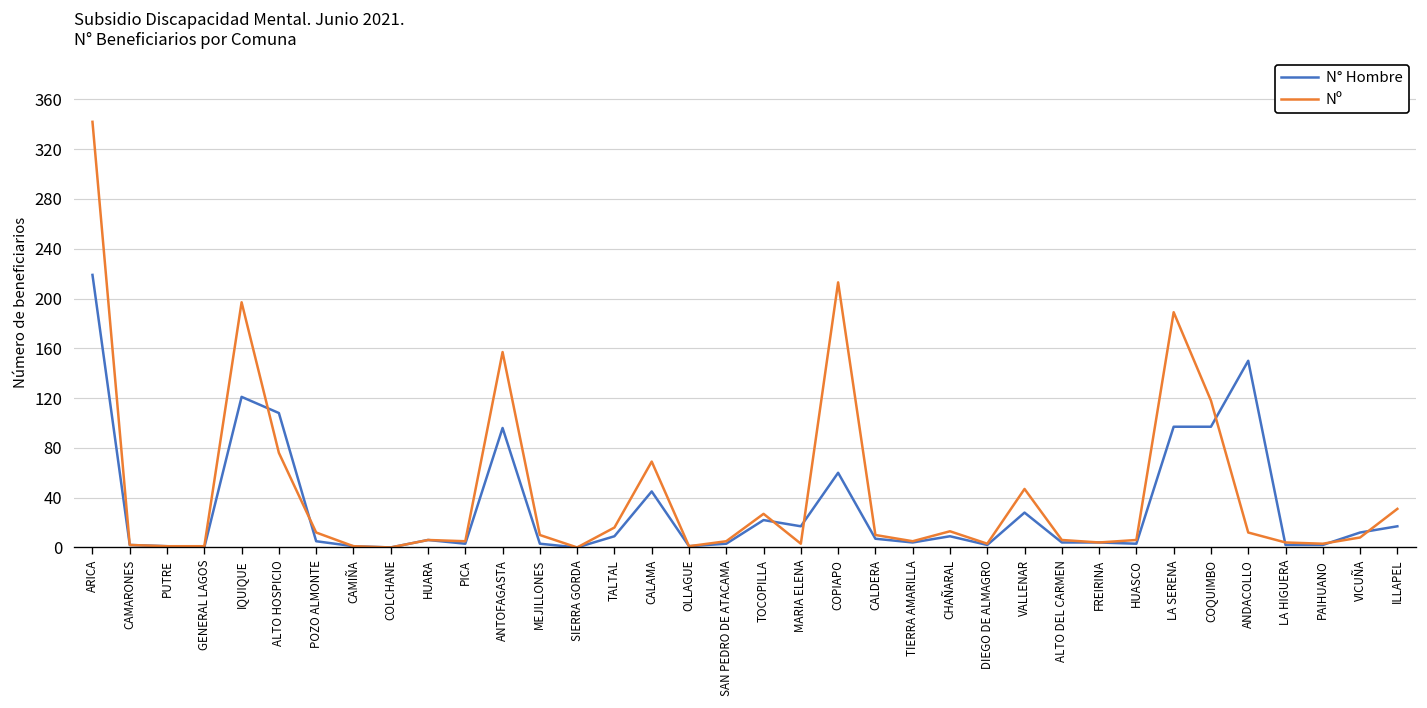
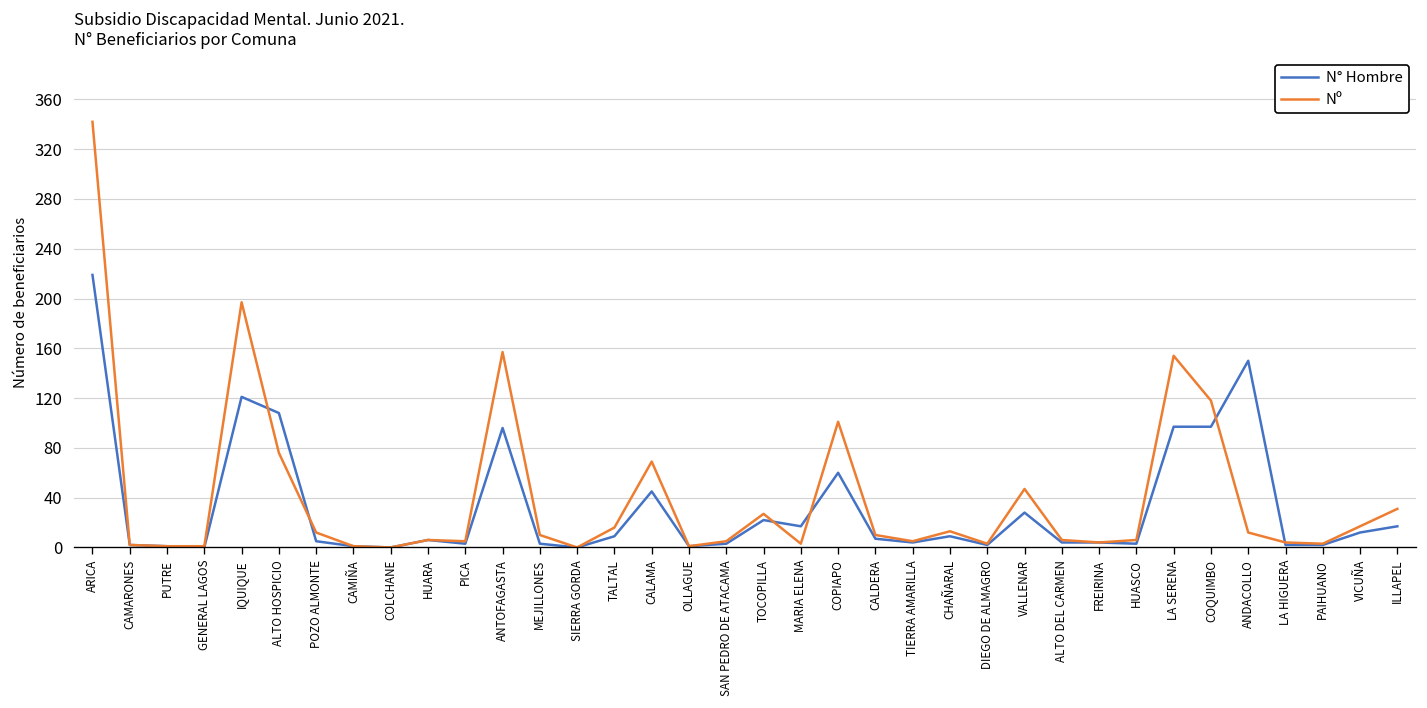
Nº, COPIAPO: 213 -> 101
Nº, LA SERENA: 189 -> 154
Nº, VICUÑA: 8 -> 17
